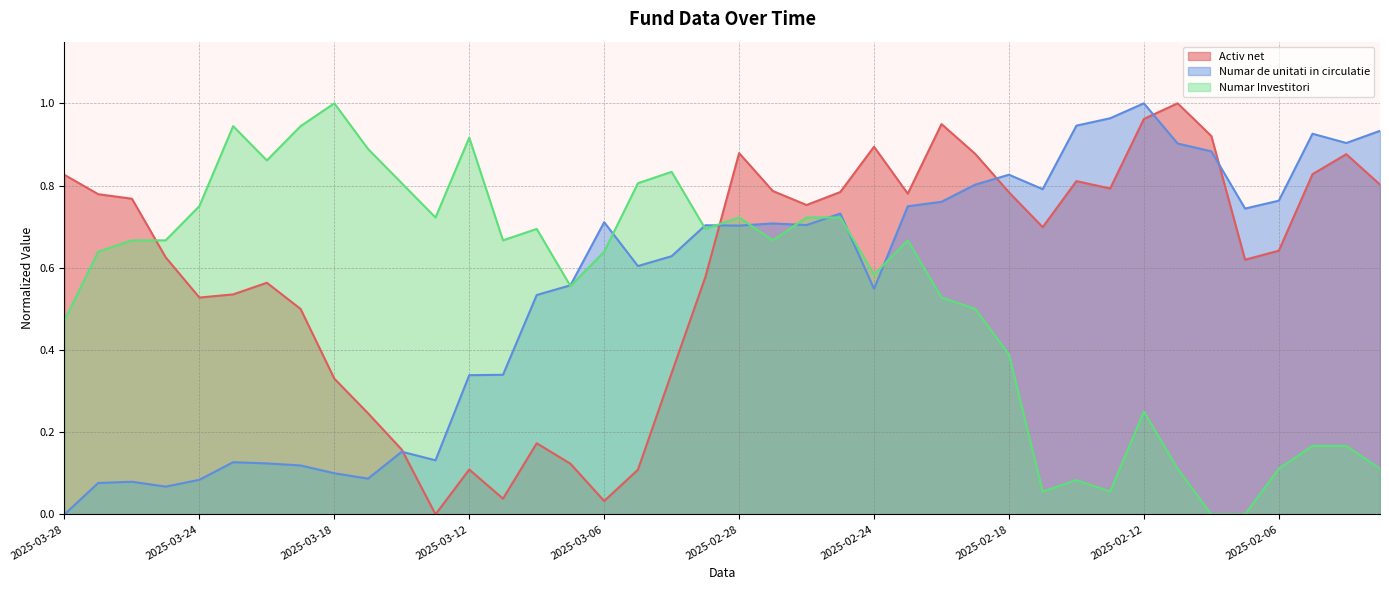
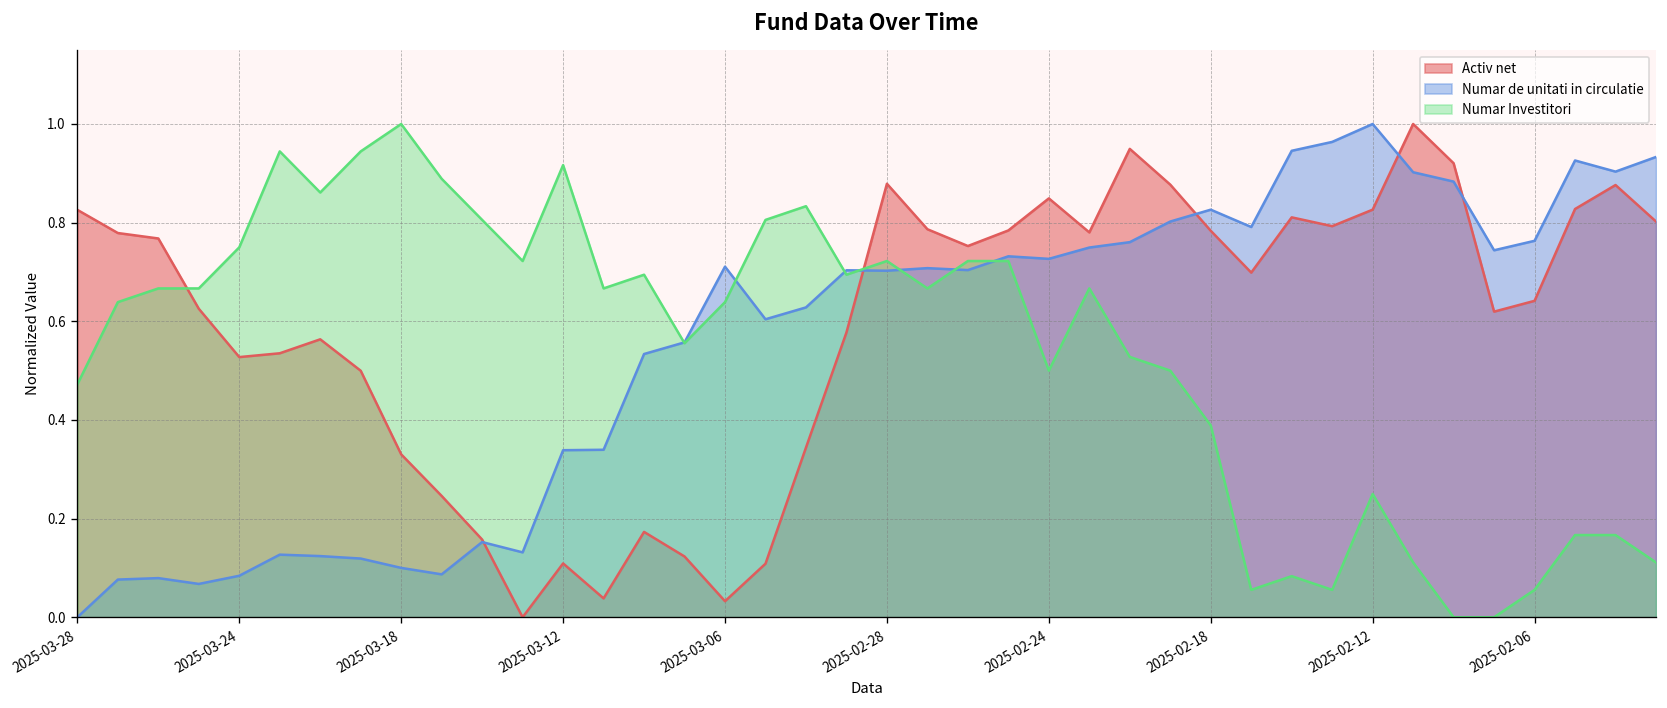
Activ net, 2025-02-24: 0.89 -> 0.85
Numar de unitati in circulatie, 2025-02-24: 0.55 -> 0.73
Numar Investitori, 2025-02-24: 0.58 -> 0.50
Activ net, 2025-02-12: 0.96 -> 0.83
Numar Investitori, 2025-02-06: 0.11 -> 0.06
